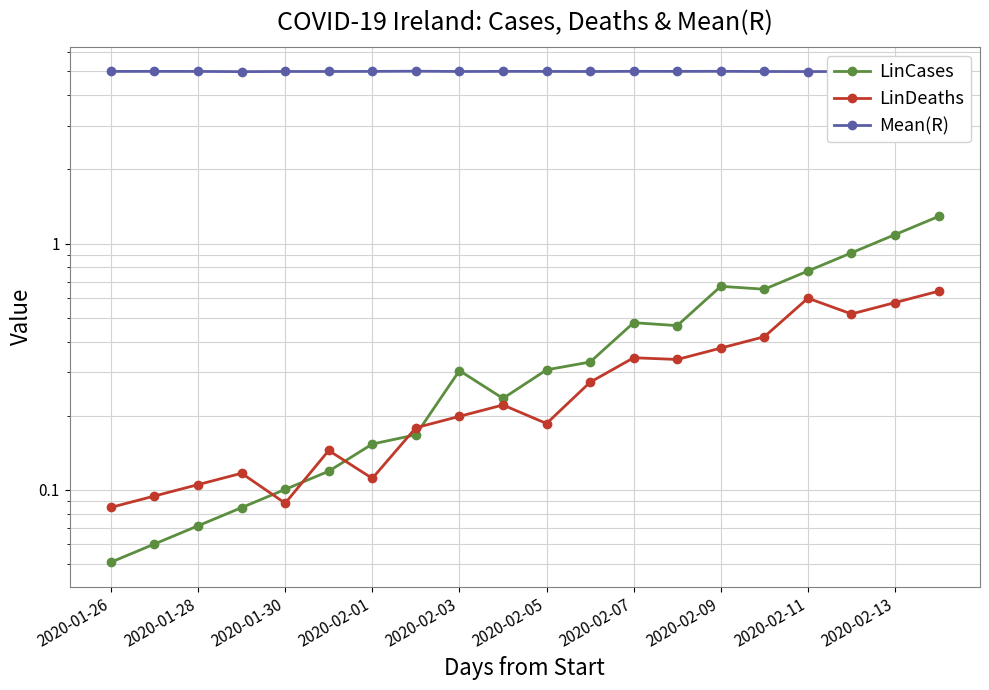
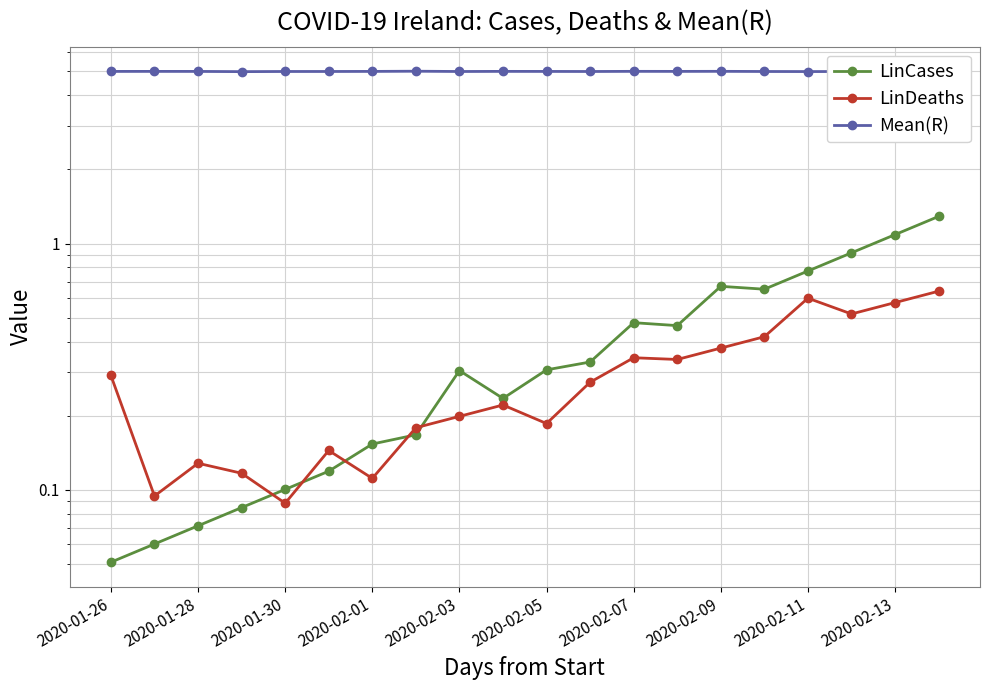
LinDeaths, 2020-01-26: 0.085 -> 0.29
LinDeaths, 2020-01-28: 0.105 -> 0.13
